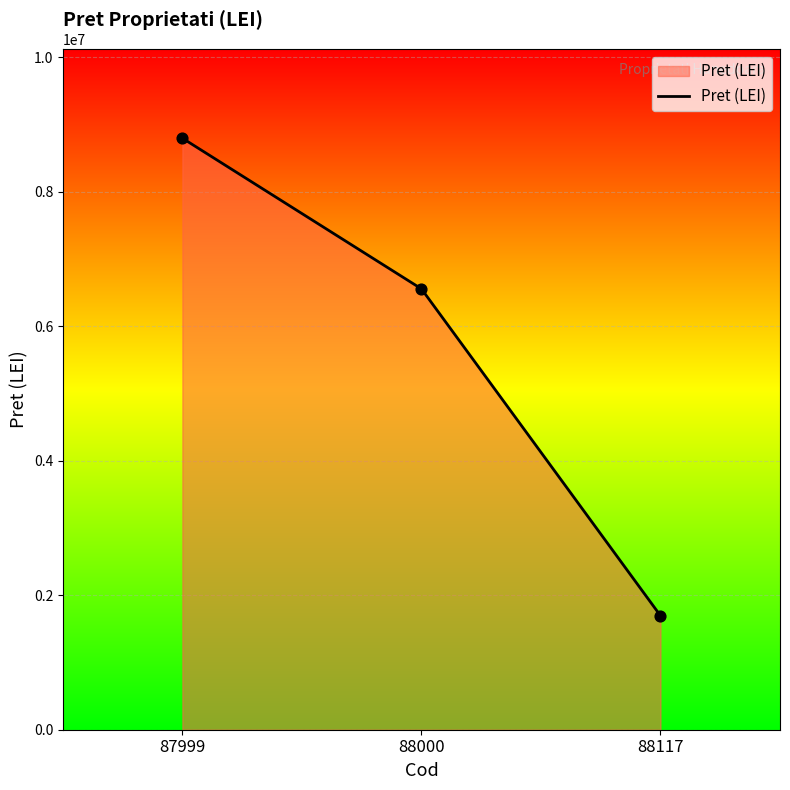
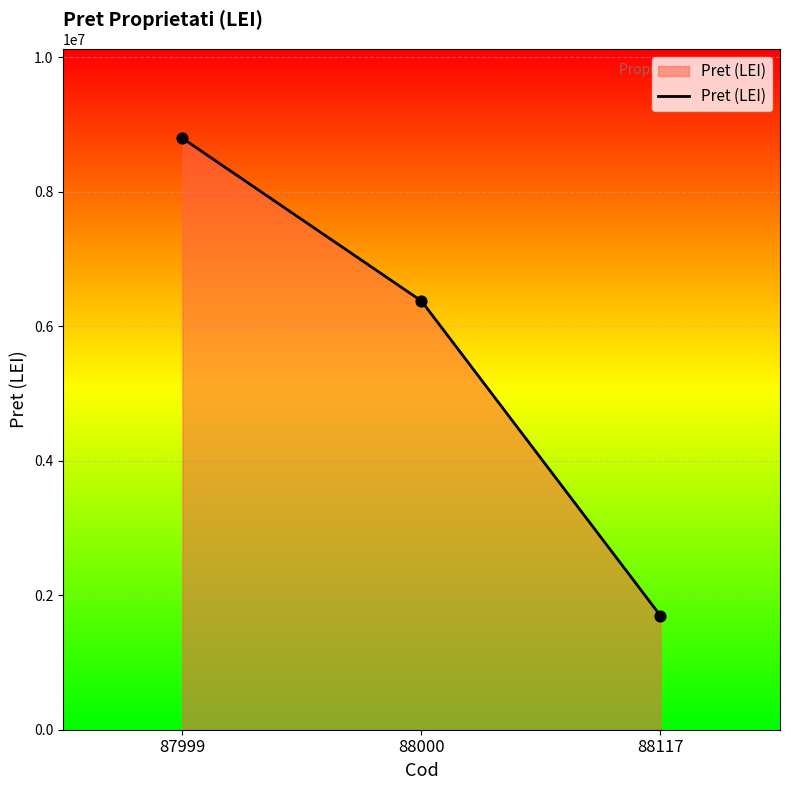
88000: 6600000 -> 6400000
